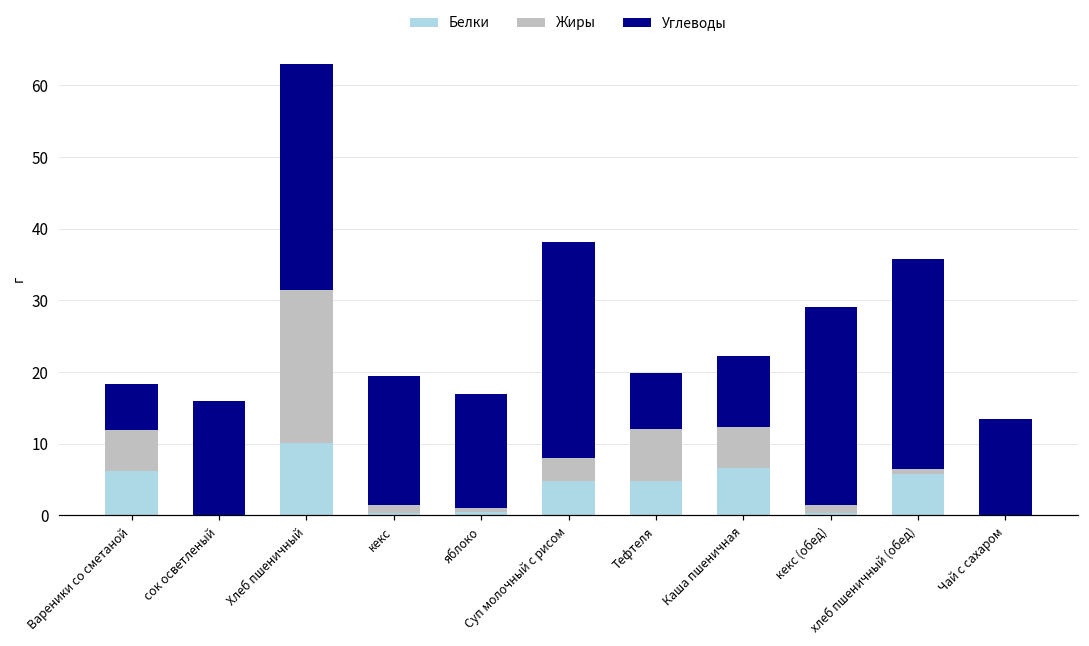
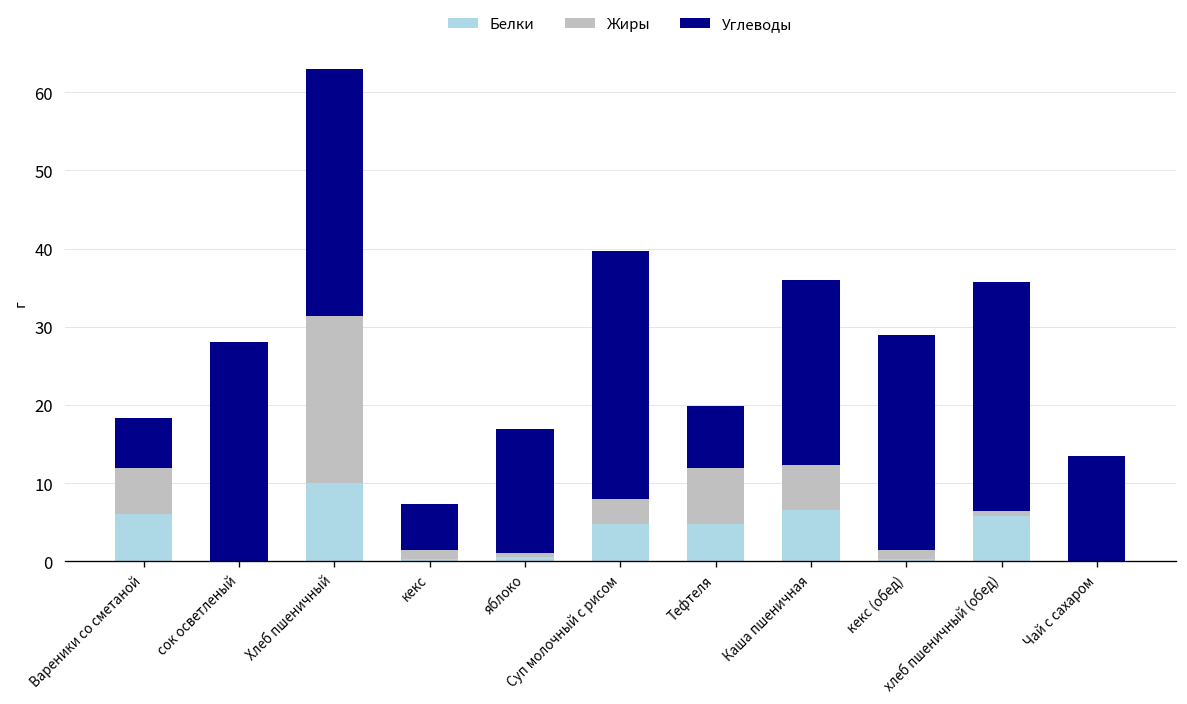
Углеводы, сок осветленый: 16 -> 28
Углеводы, кекс: 18 -> 6
Углеводы, Суп молочный с рисом: 30 -> 32
Углеводы, Каша пшеничная: 10 -> 24
